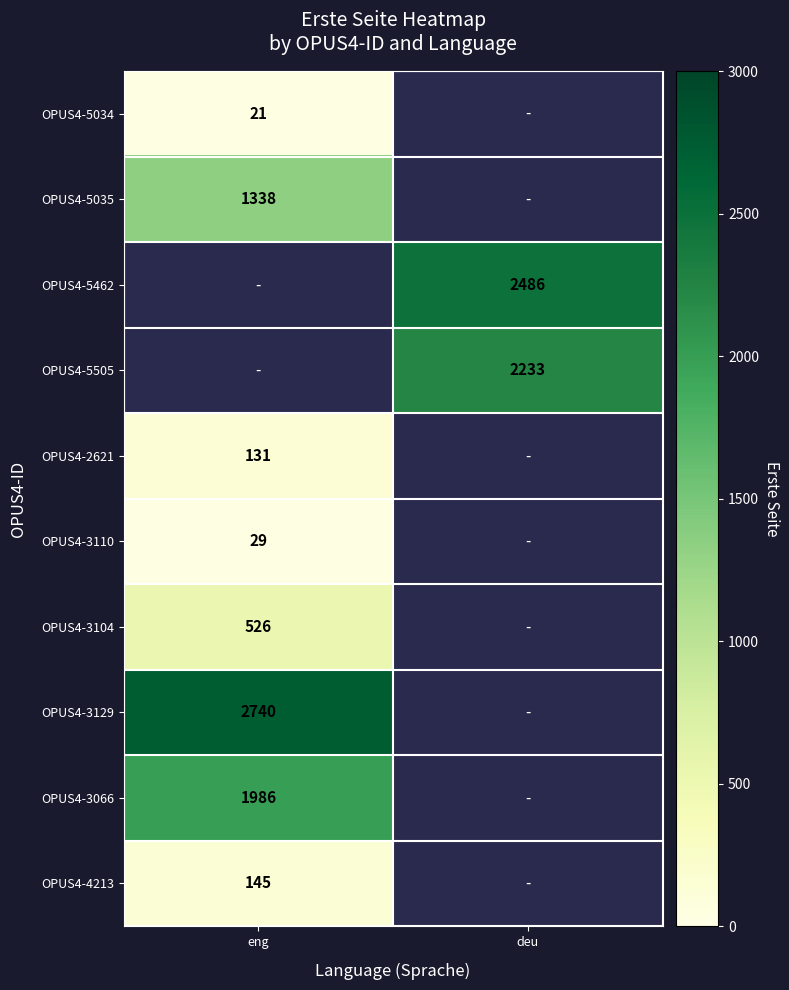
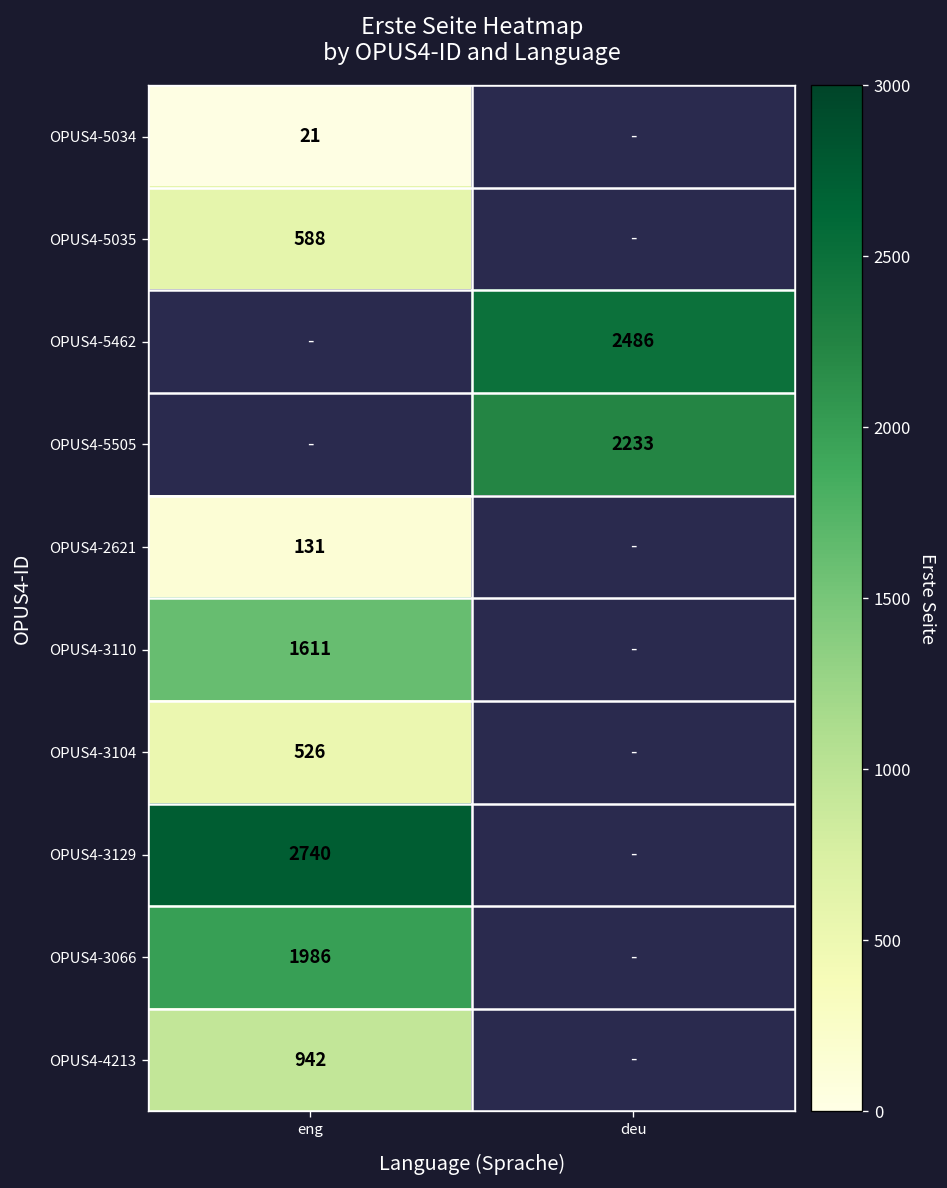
OPUS4-5035, eng: 1338 -> 588
OPUS4-3110, eng: 29 -> 1611
OPUS4-4213, eng: 145 -> 942
